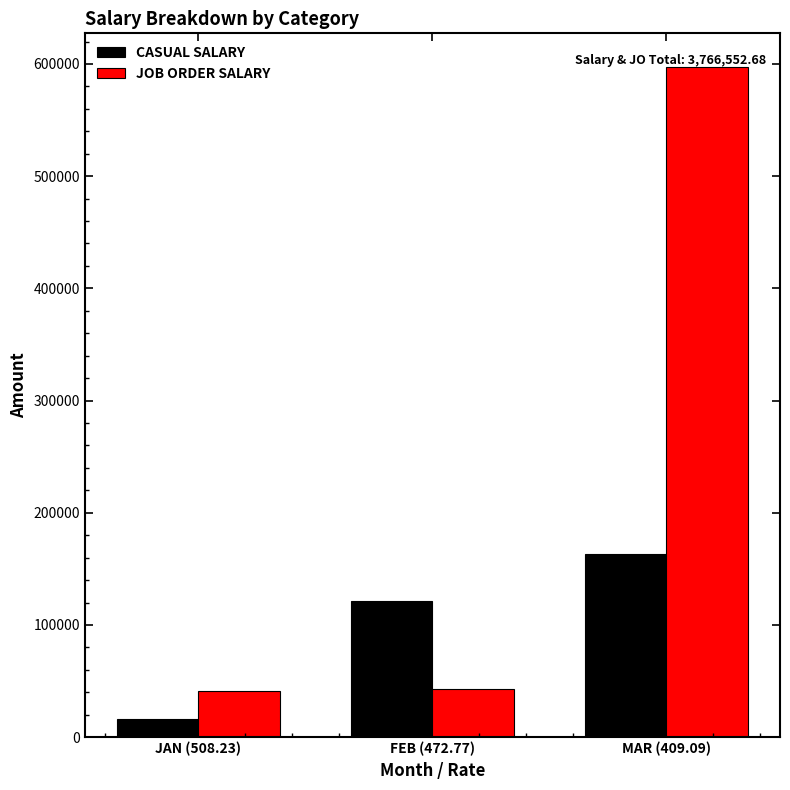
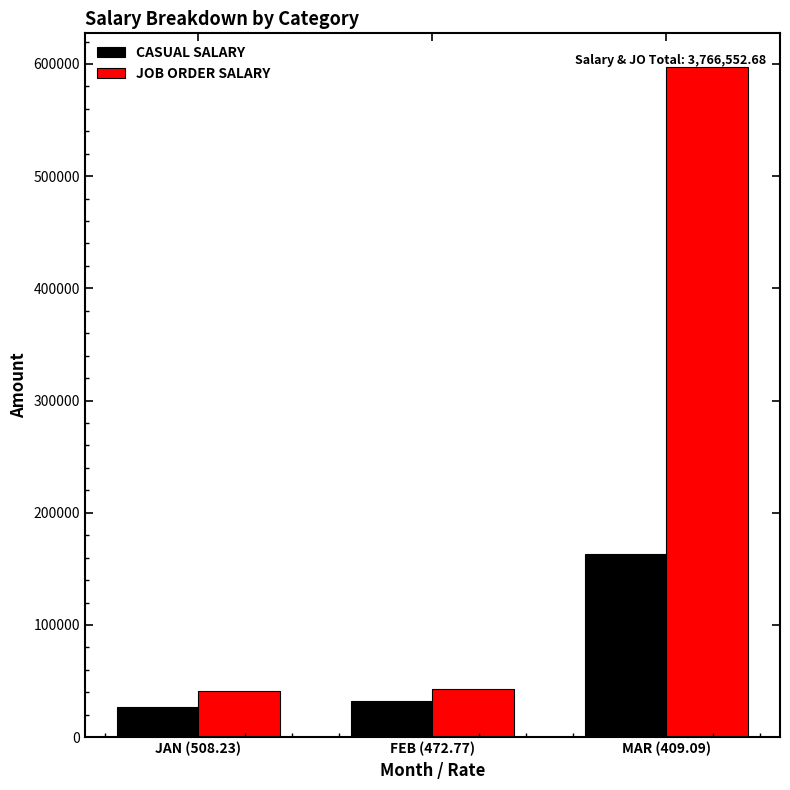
CASUAL SALARY, JAN (508.23): 16000 -> 27000
CASUAL SALARY, FEB (472.77): 121000 -> 32000
